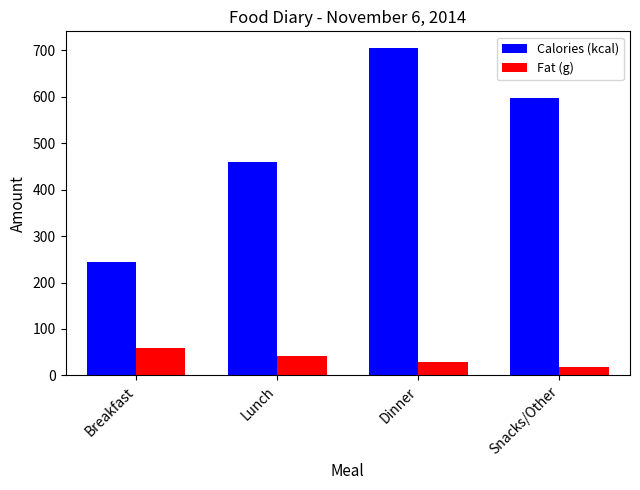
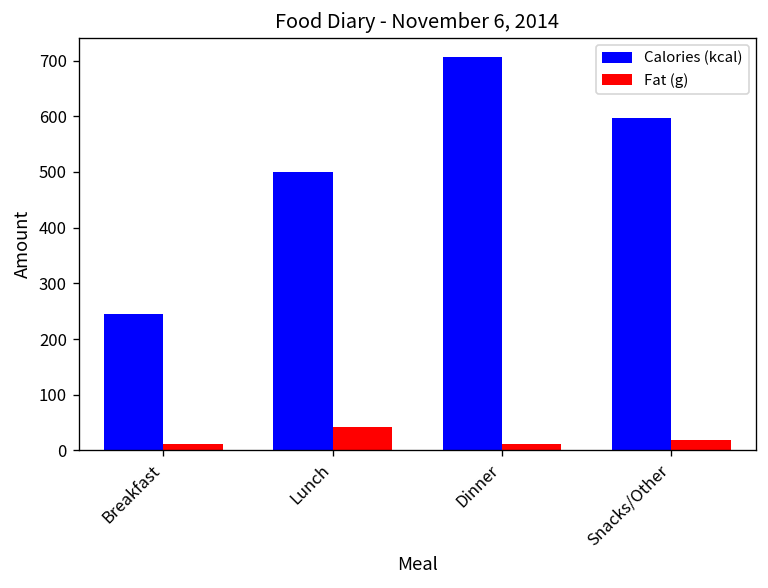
Fat (g), Breakfast: 60 -> 10
Calories (kcal), Lunch: 460 -> 500
Fat (g), Dinner: 30 -> 10
